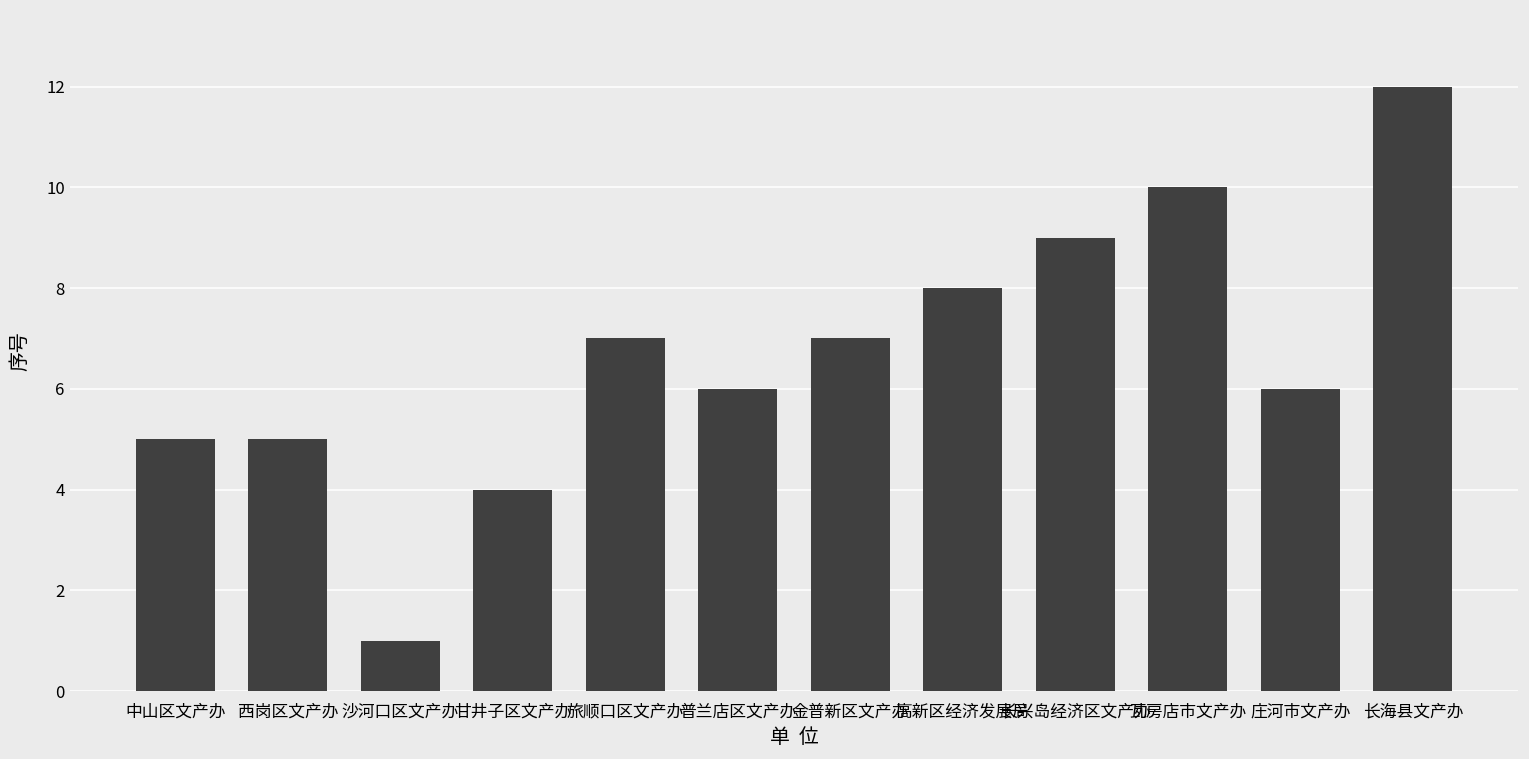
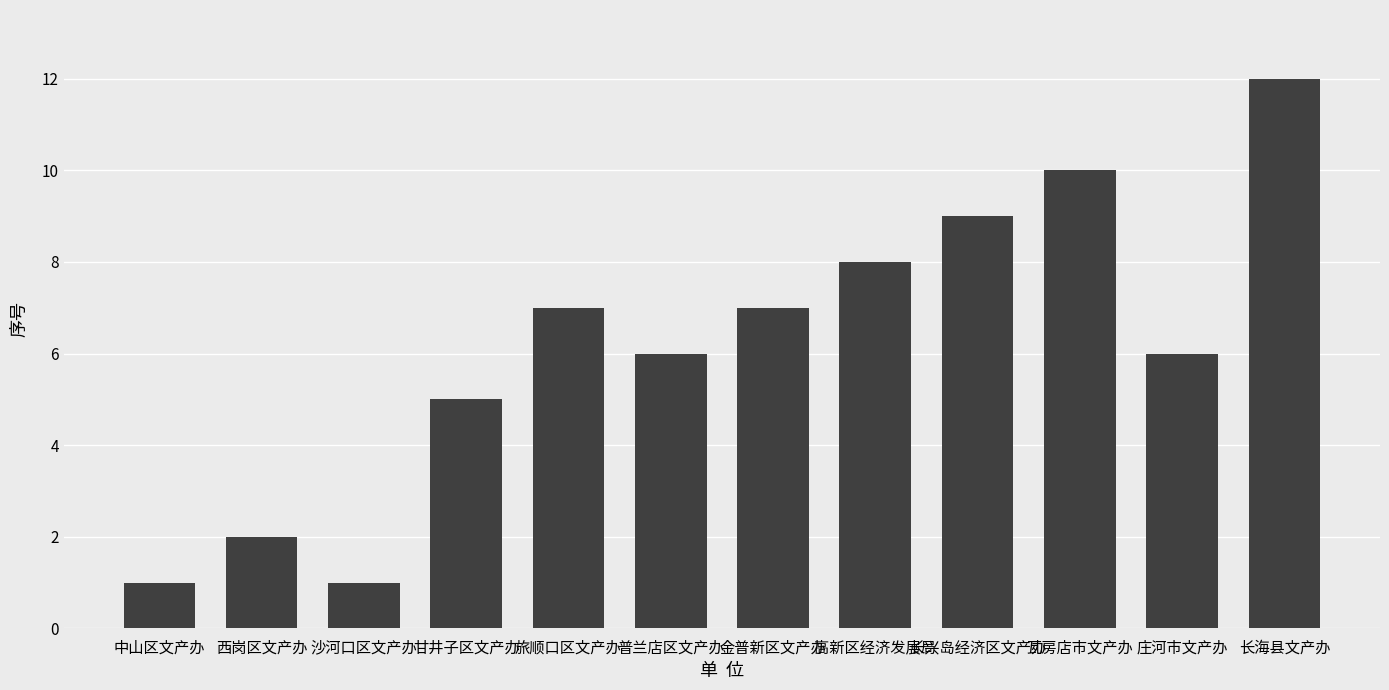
中山区文产办: 5 -> 1
西岗区文产办: 5 -> 2
甘井子区文产办: 4 -> 5
